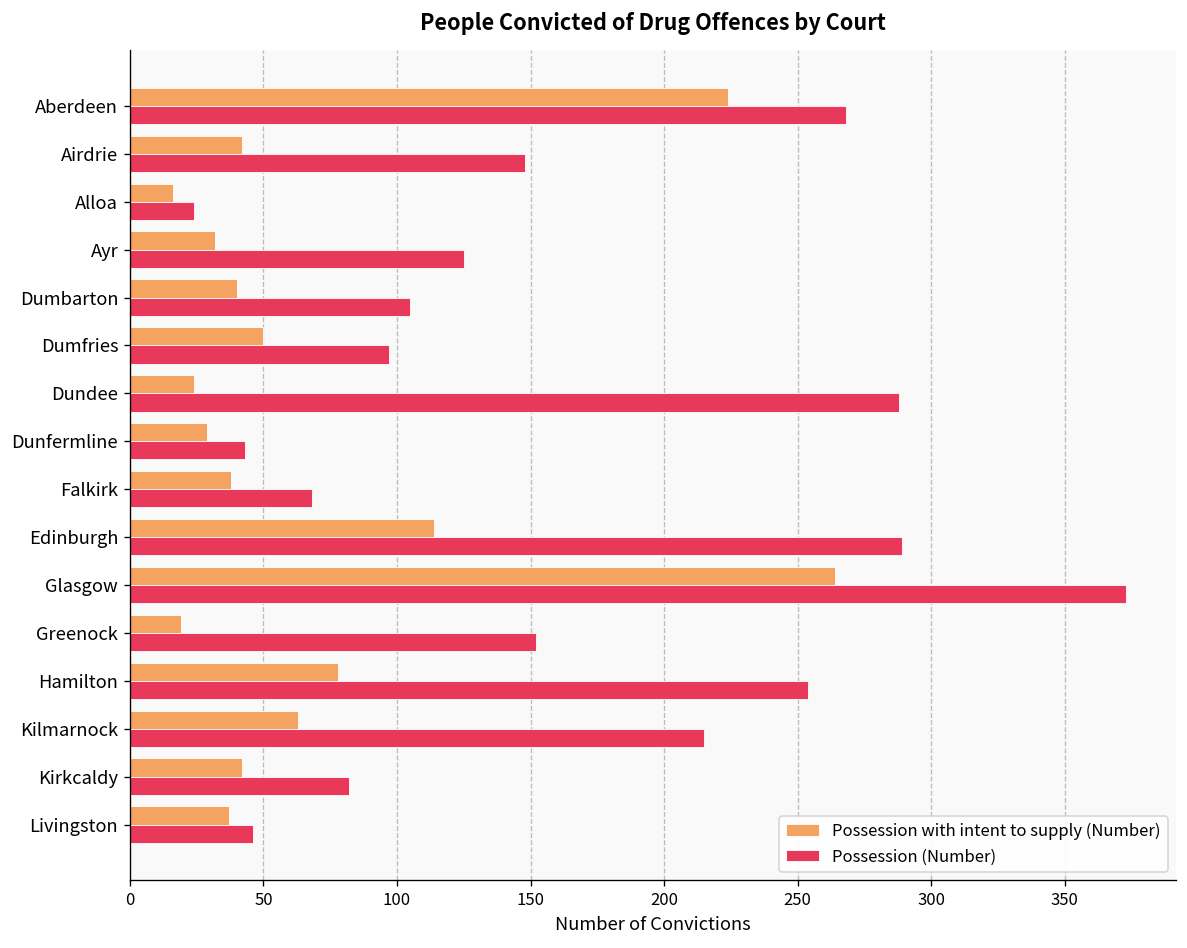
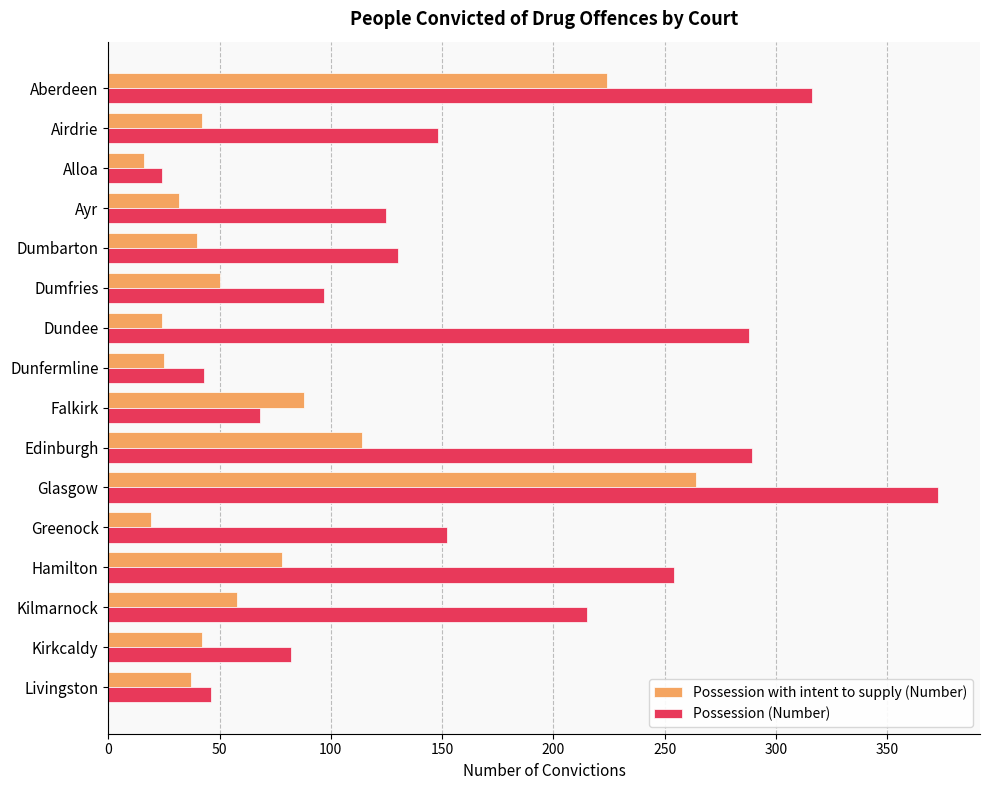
Possession (Number), Aberdeen: 268 -> 316
Possession (Number), Dumbarton: 105 -> 130
Possession with intent to supply (Number), Dunfermline: 29 -> 25
Possession with intent to supply (Number), Falkirk: 38 -> 88
Possession with intent to supply (Number), Kilmarnock: 63 -> 58
